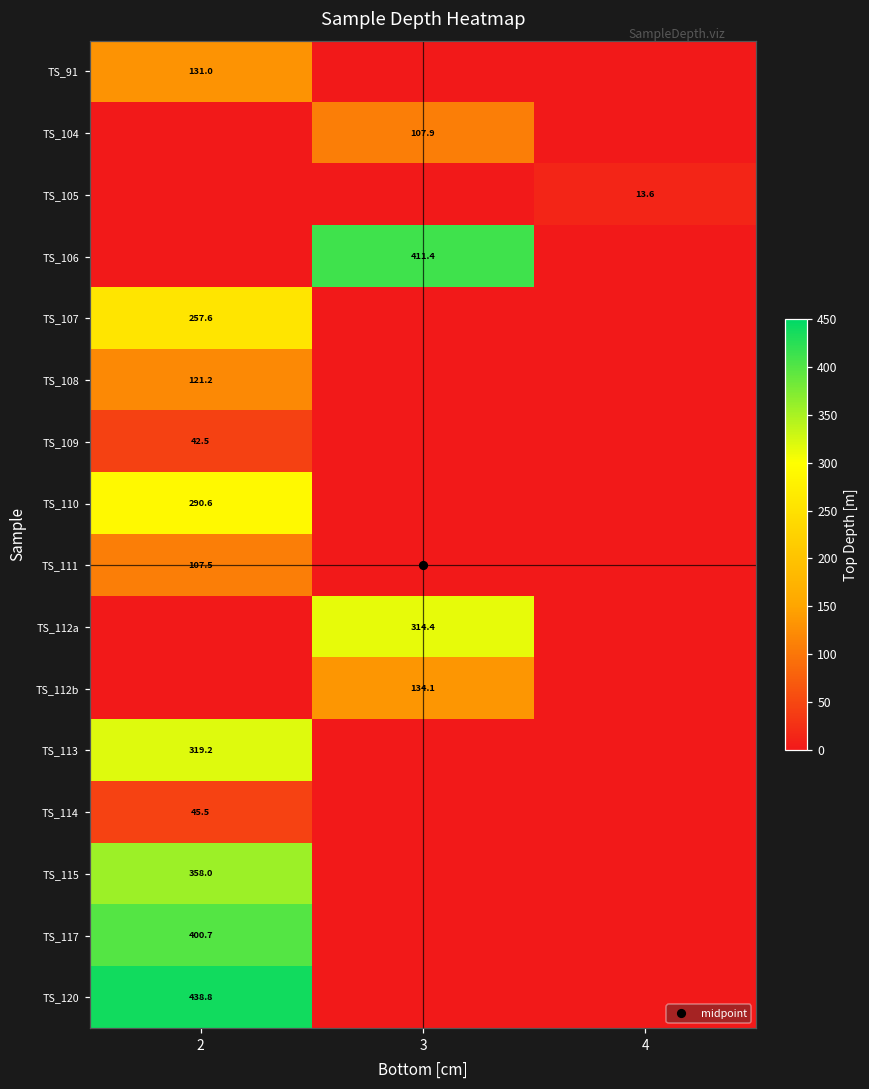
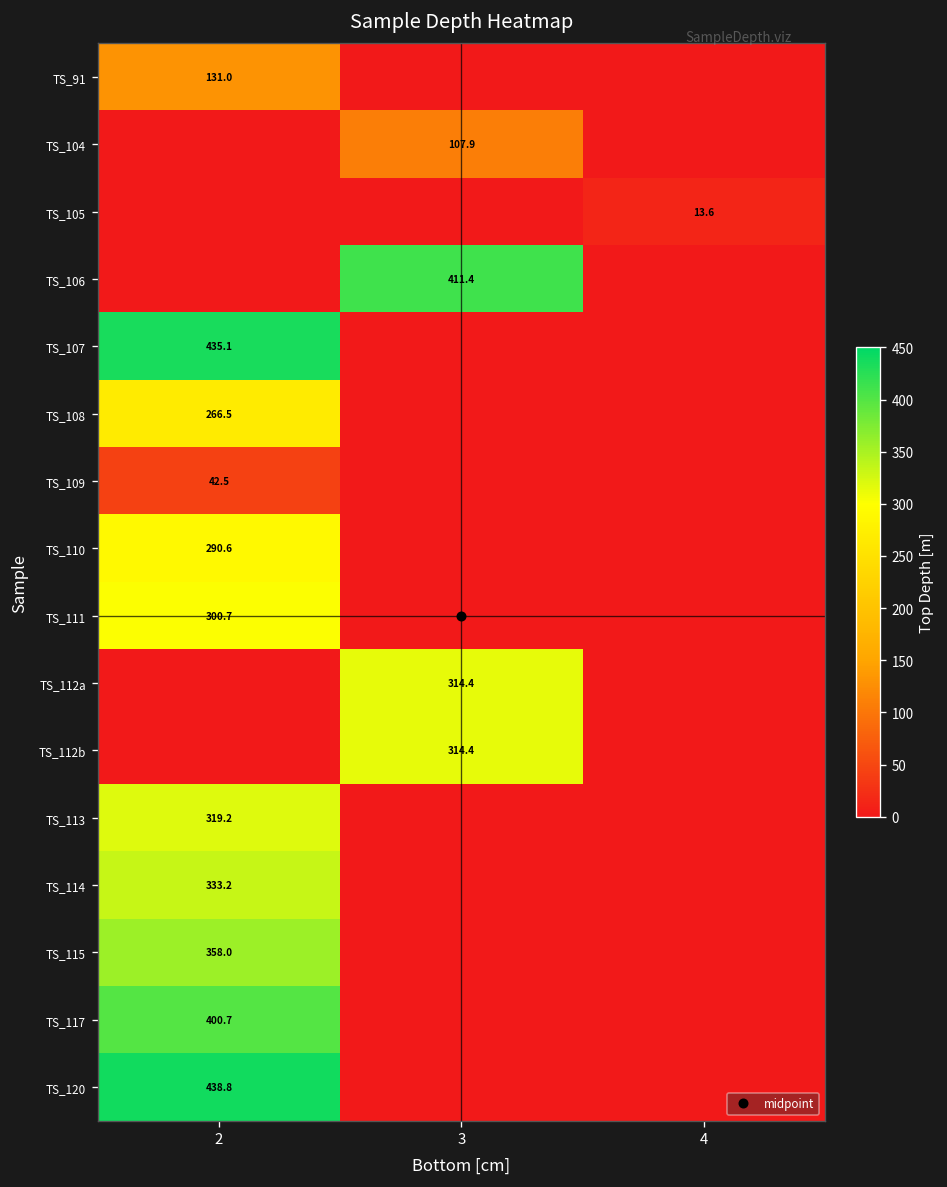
TS_107, 2: 257.6 -> 435.1
TS_108, 2: 121.2 -> 266.5
TS_111, 2: 107.5 -> 300.7
TS_112b, 3: 134.1 -> 314.4
TS_114, 2: 45.5 -> 333.2
